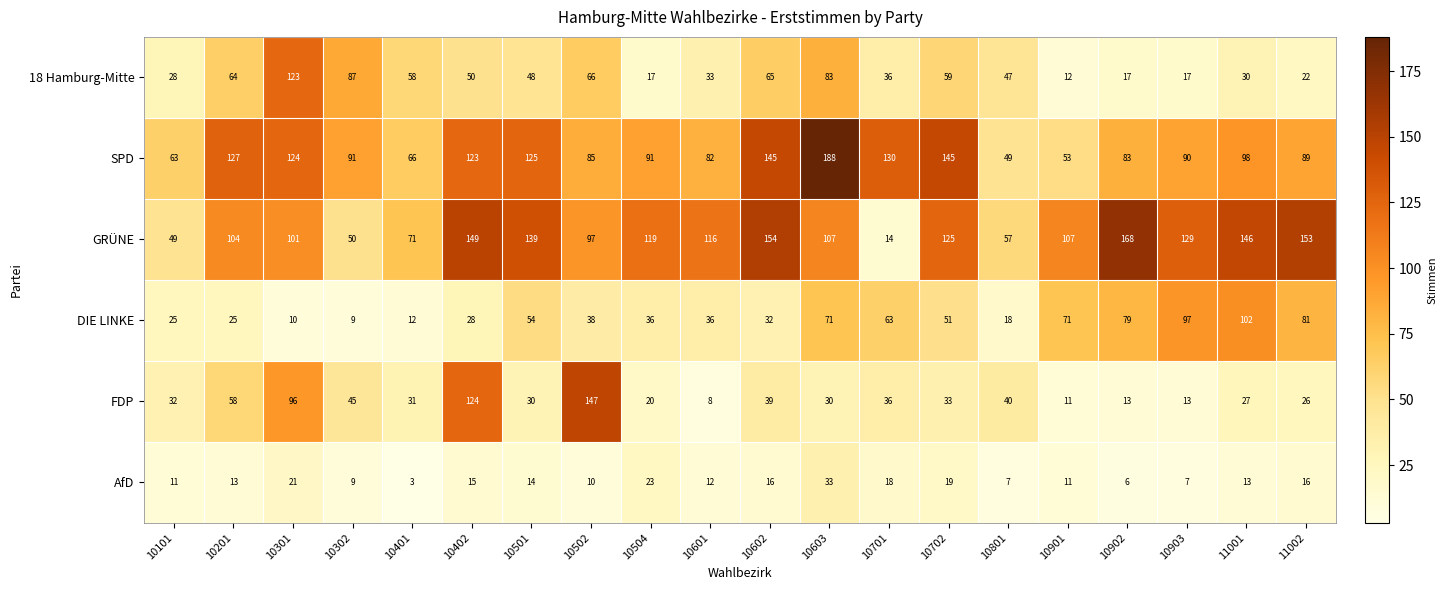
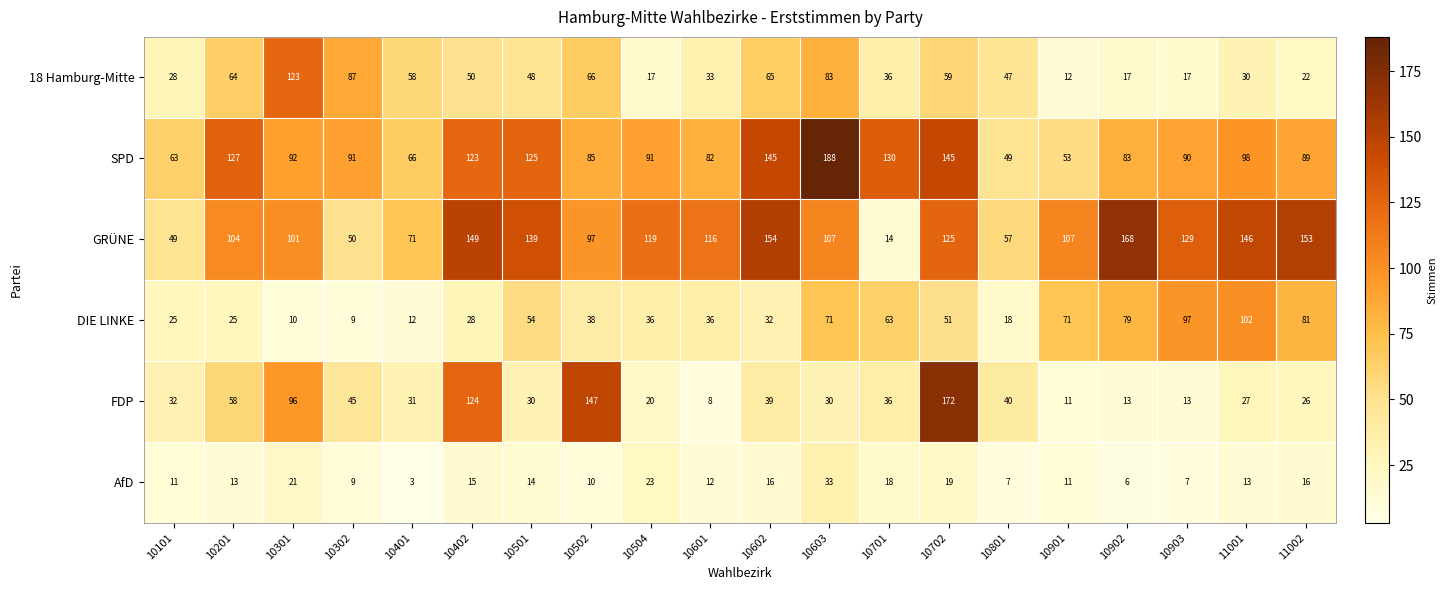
SPD, 10301: 124 -> 92
FDP, 10702: 33 -> 172
